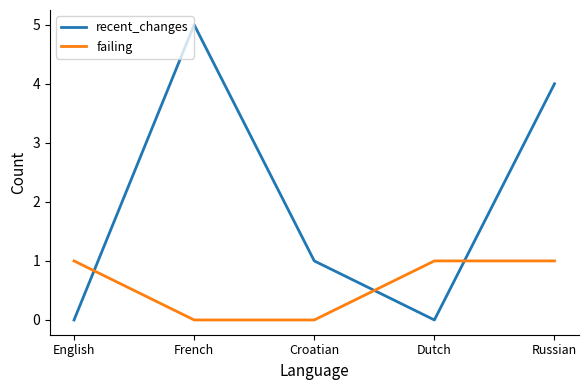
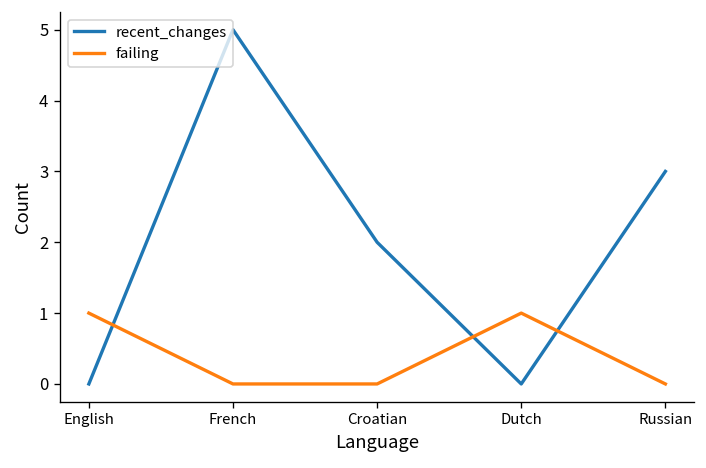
recent_changes, Croatian: 1 -> 2
recent_changes, Russian: 4 -> 3
failing, Russian: 1 -> 0
